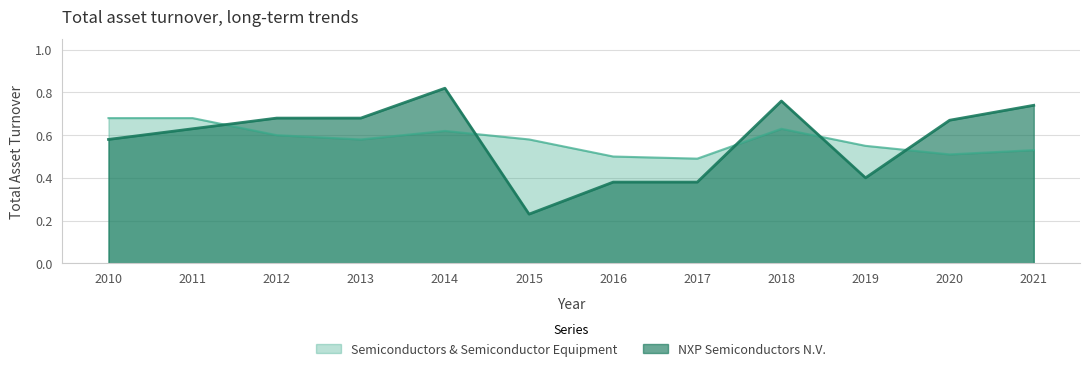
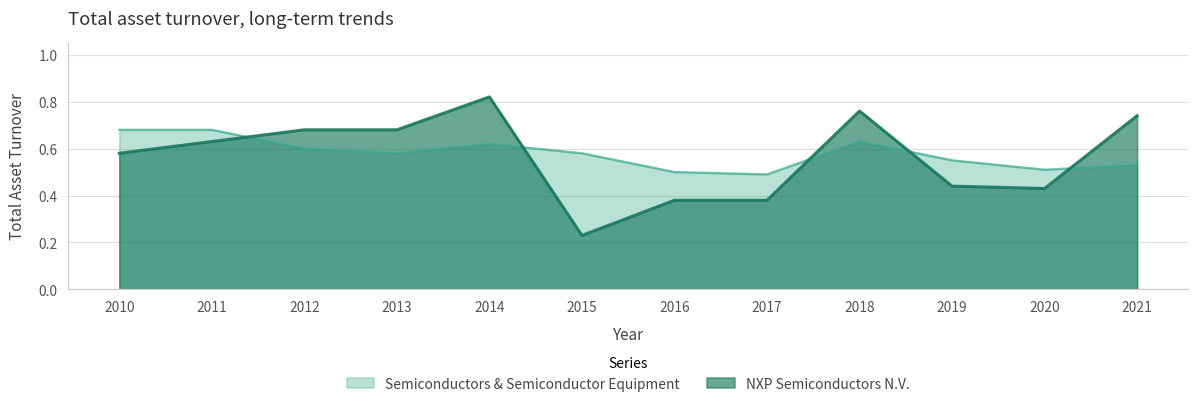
NXP Semiconductors N.V., 2019: 0.40 -> 0.44
NXP Semiconductors N.V., 2020: 0.67 -> 0.43
